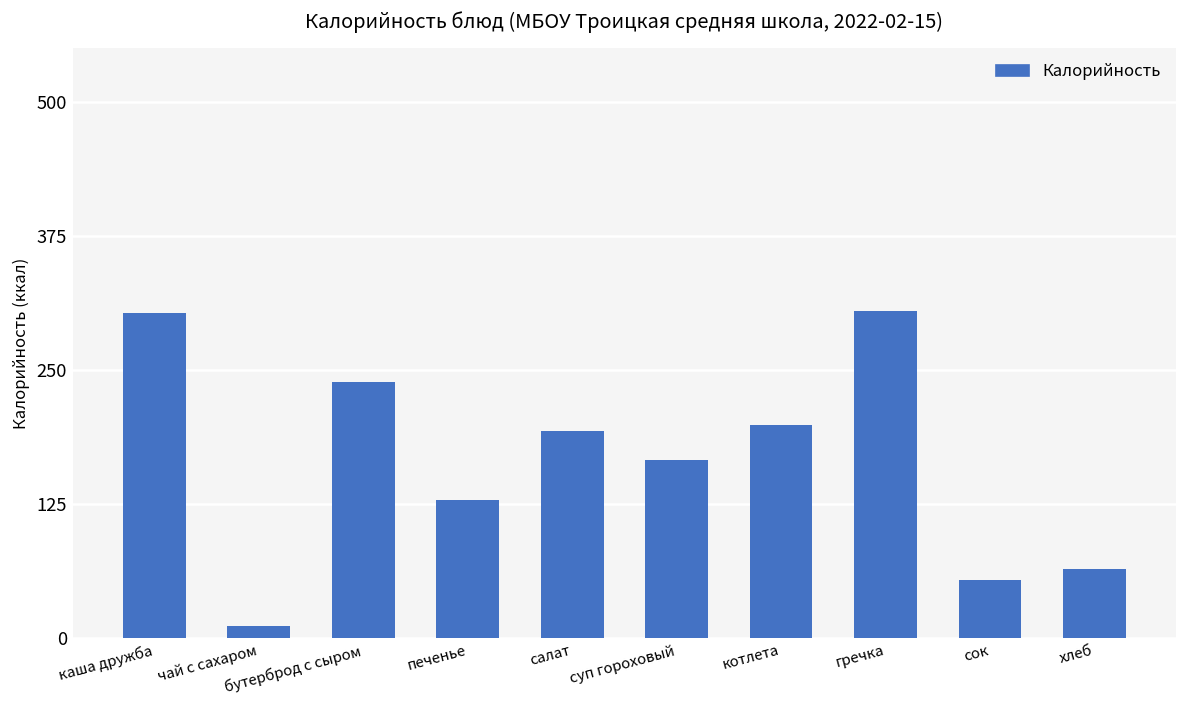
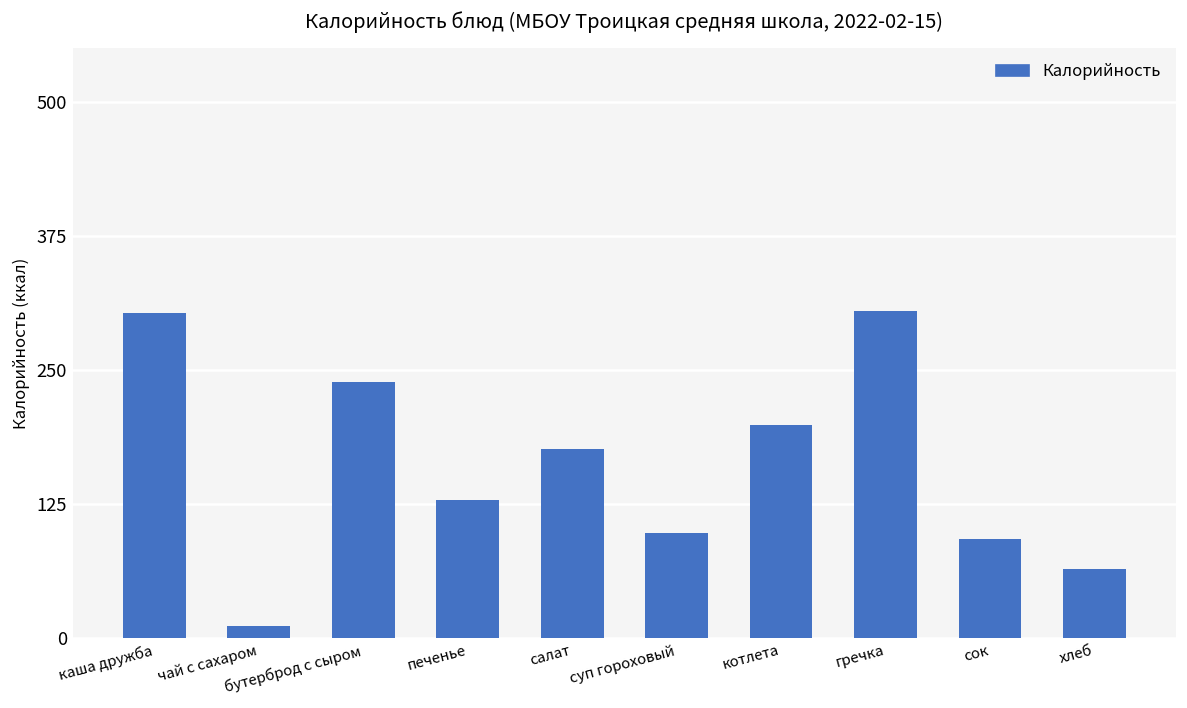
салат: 190 -> 180
суп гороховый: 170 -> 100
сок: 50 -> 90
